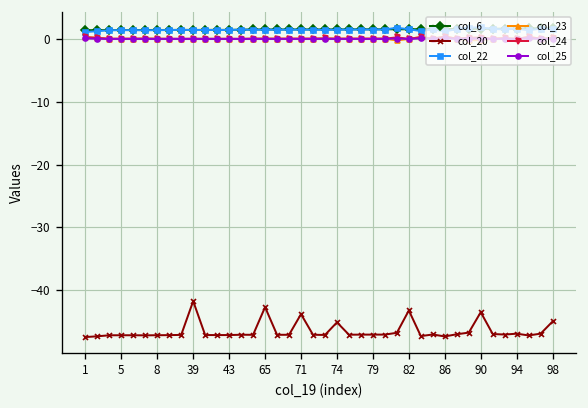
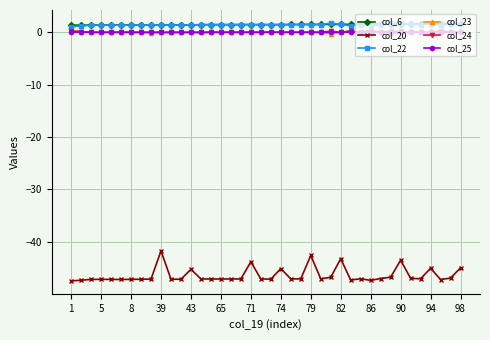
col_20, 43: -47 -> -45
col_20, 65: -43 -> -47
col_20, 79: -47 -> -43
col_20, 94: -47 -> -45
